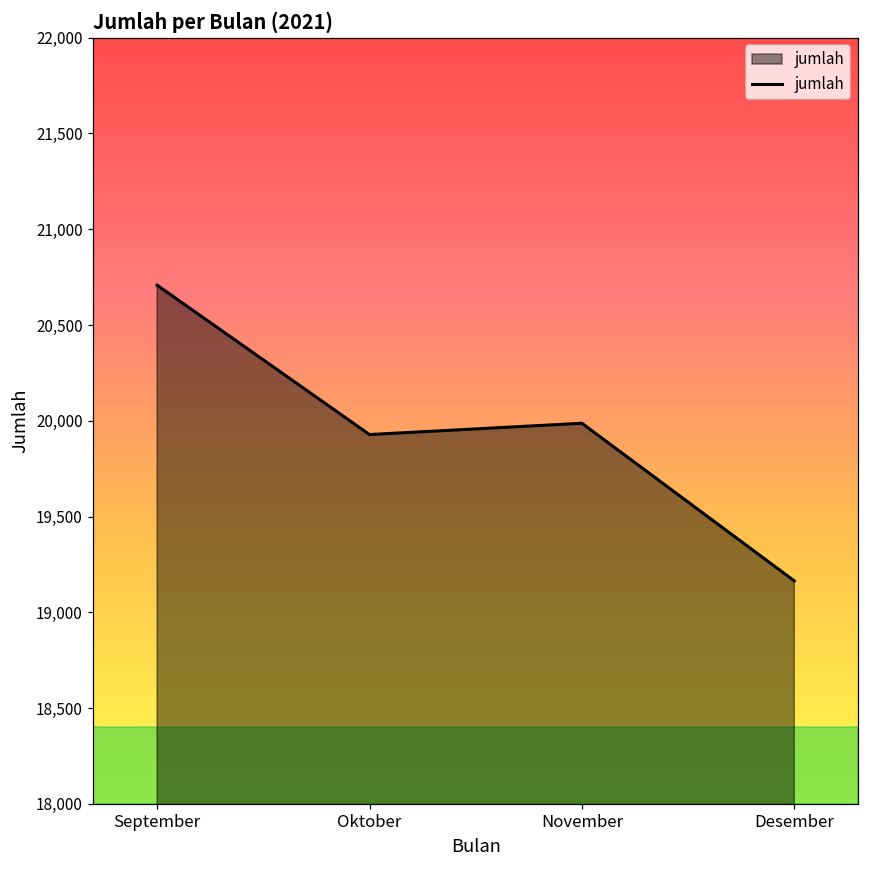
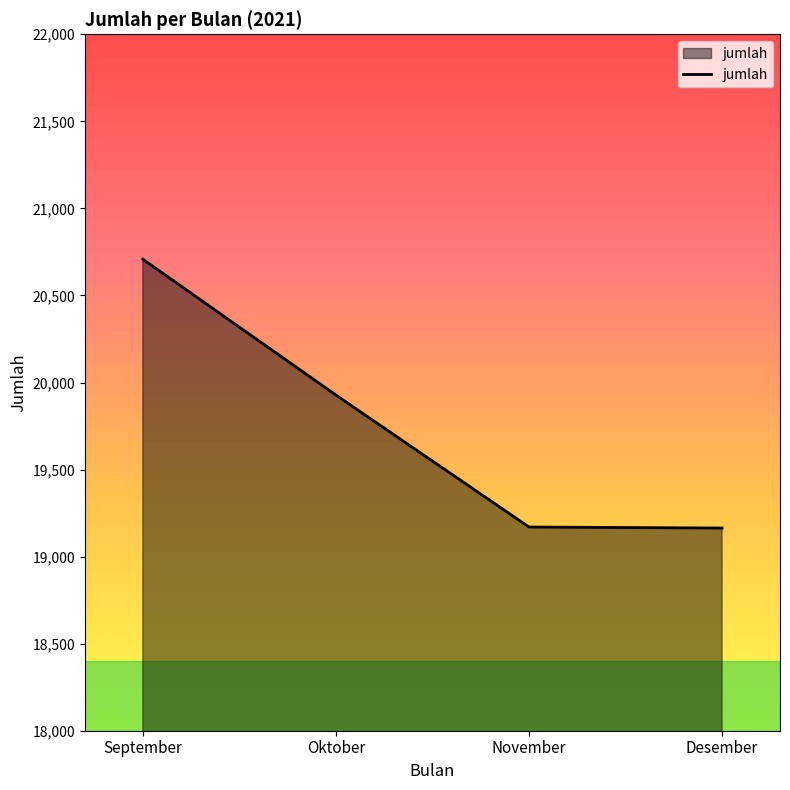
November: 19,990 -> 19,170
